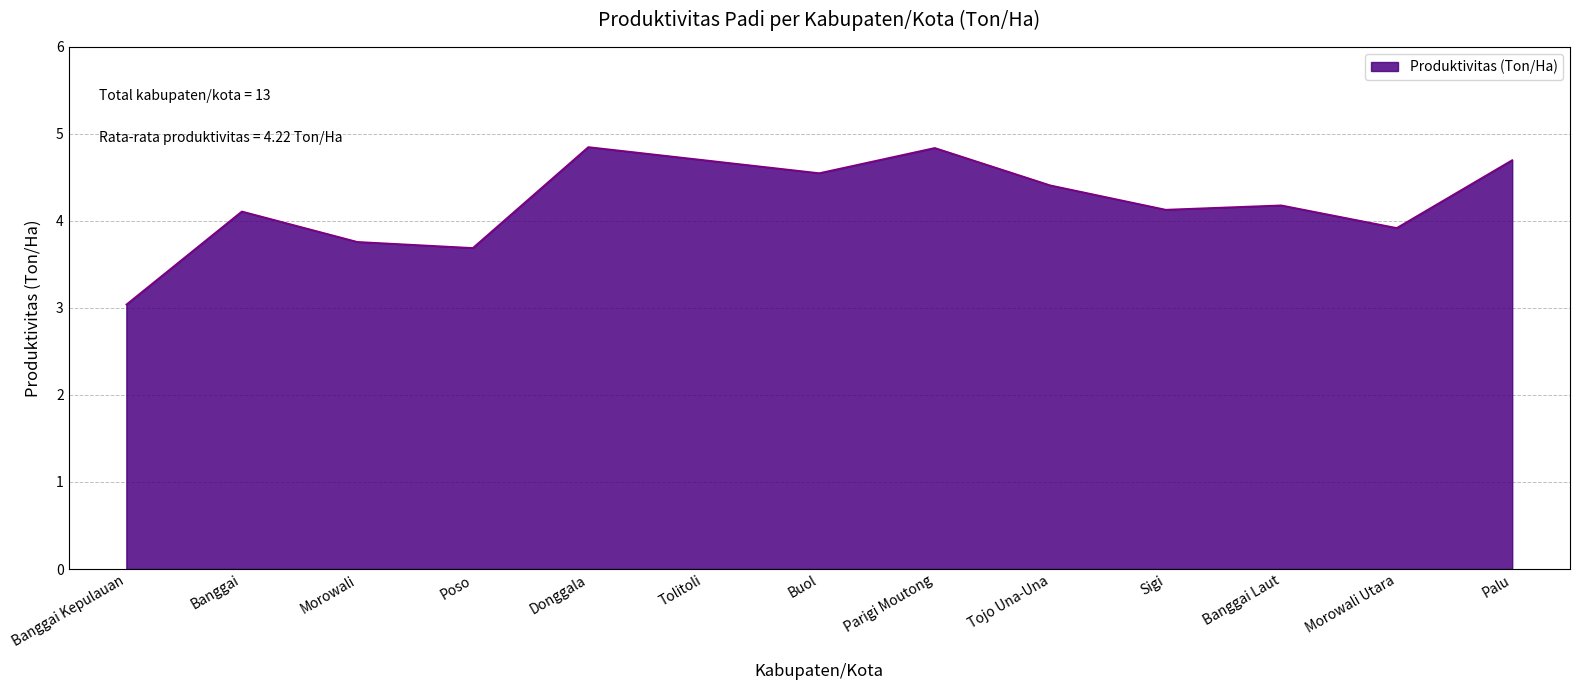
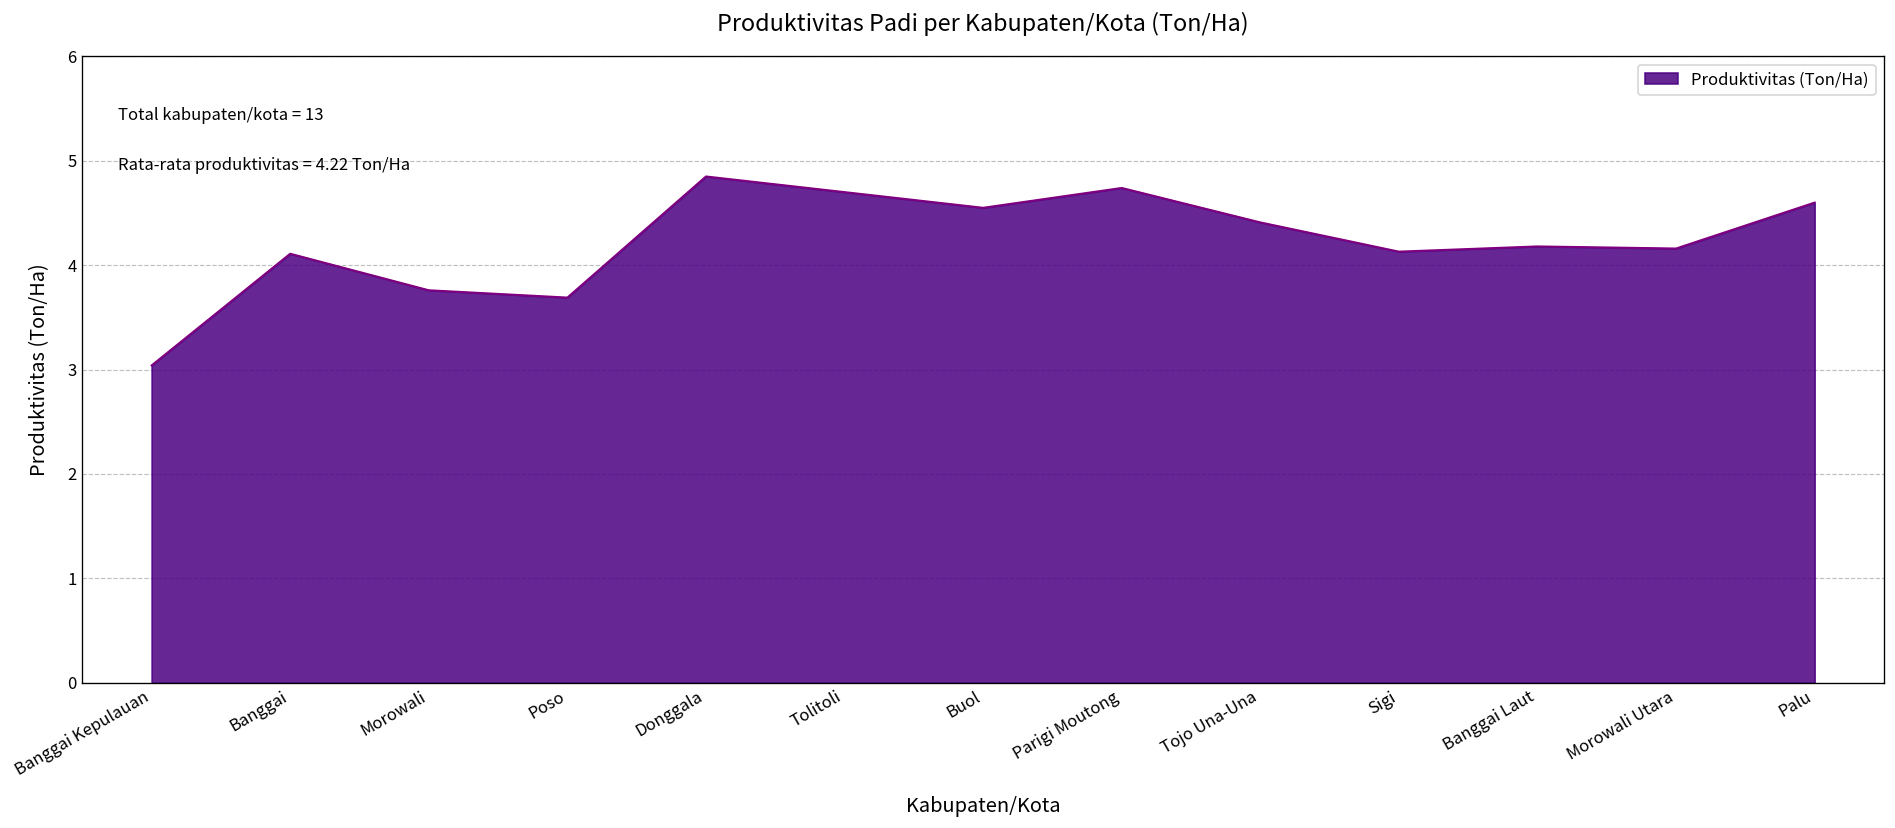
Parigi Moutong: 4.8 -> 4.7
Morowali Utara: 3.9 -> 4.2
Palu: 4.7 -> 4.6
